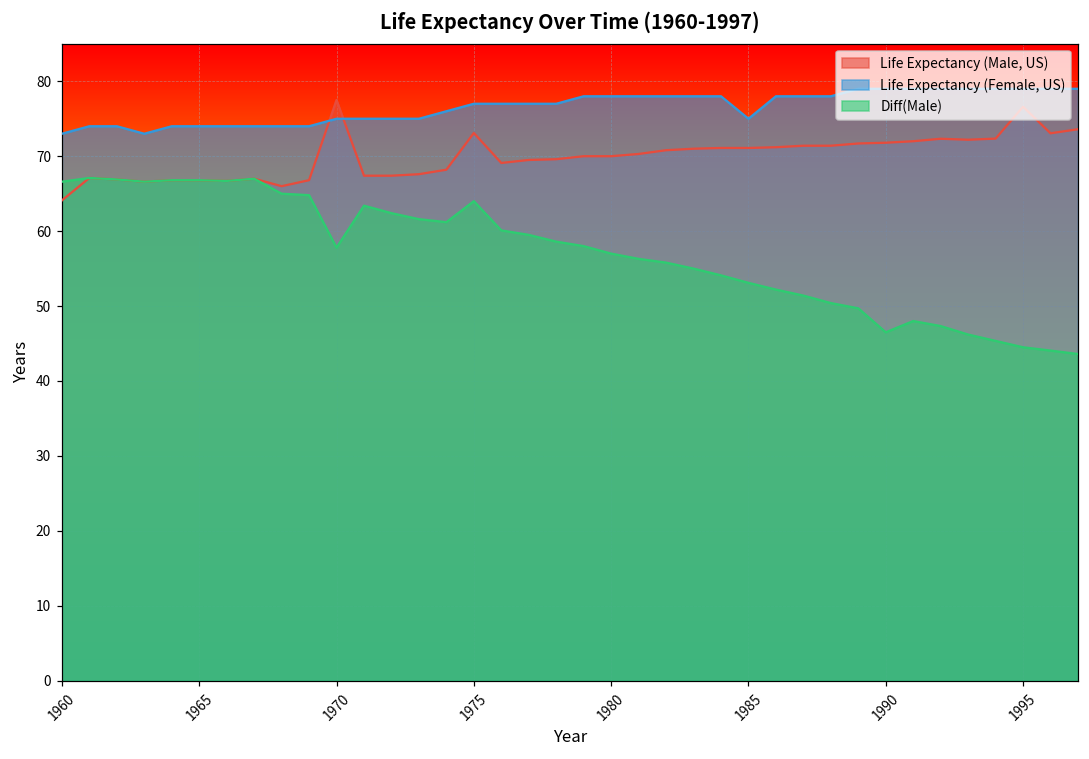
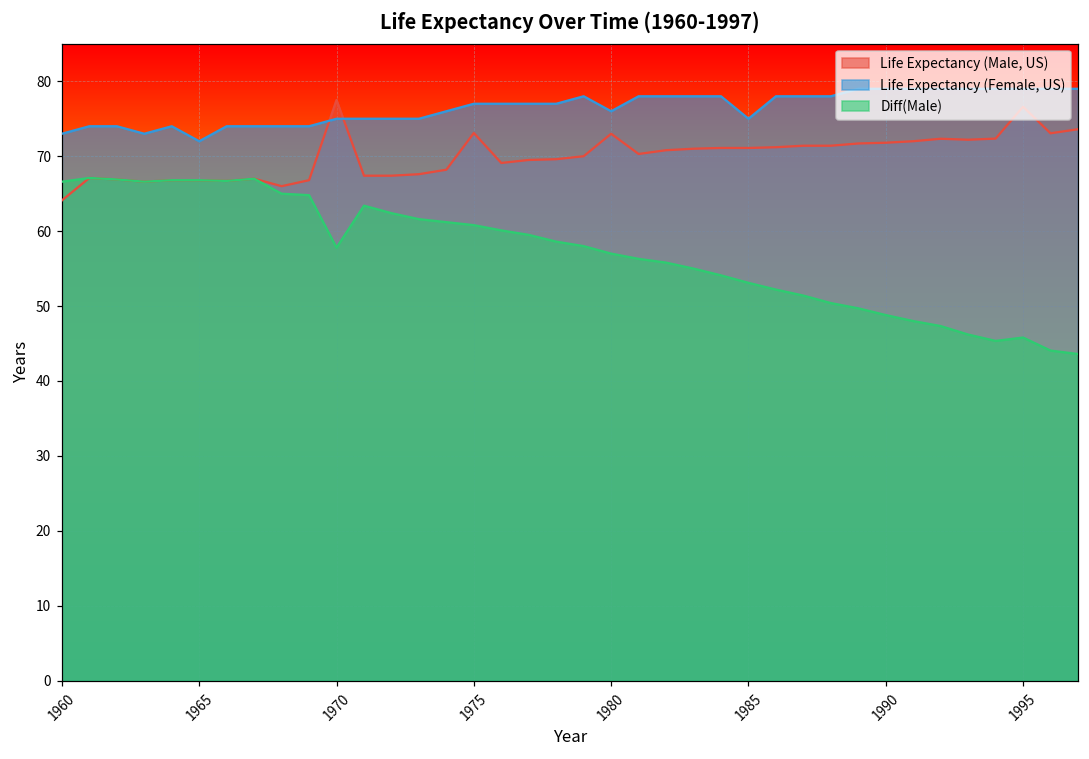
Life Expectancy (Female, US), 1965: 74 -> 72
Diff(Male), 1975: 64 -> 61
Life Expectancy (Male, US), 1980: 70 -> 73
Life Expectancy (Female, US), 1980: 78 -> 76
Diff(Male), 1990: 47 -> 49
Diff(Male), 1995: 45 -> 46
